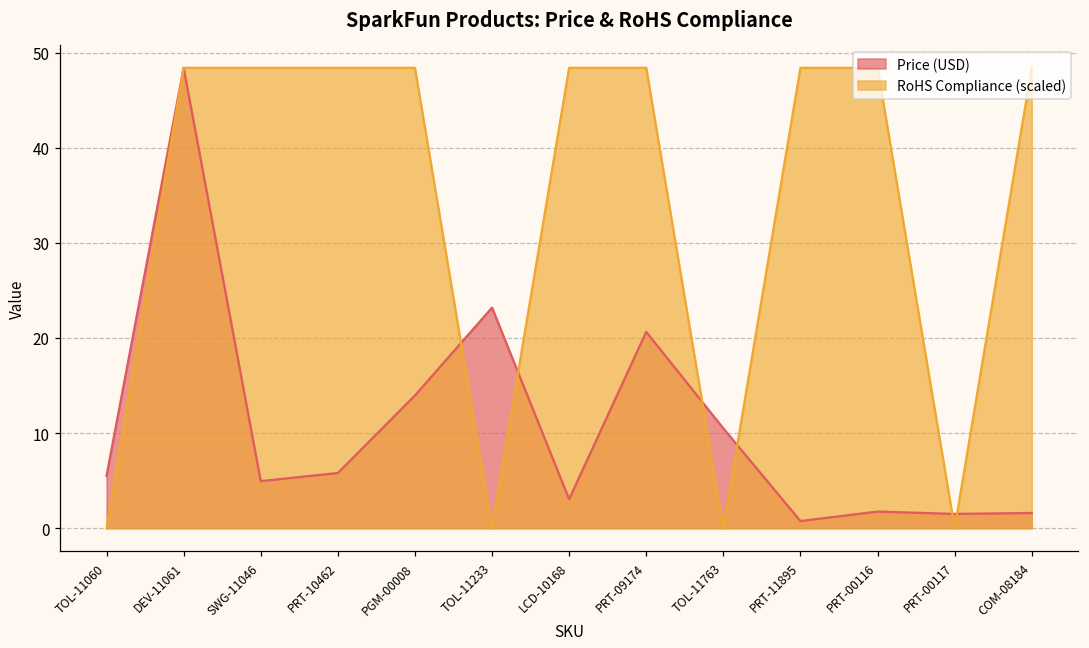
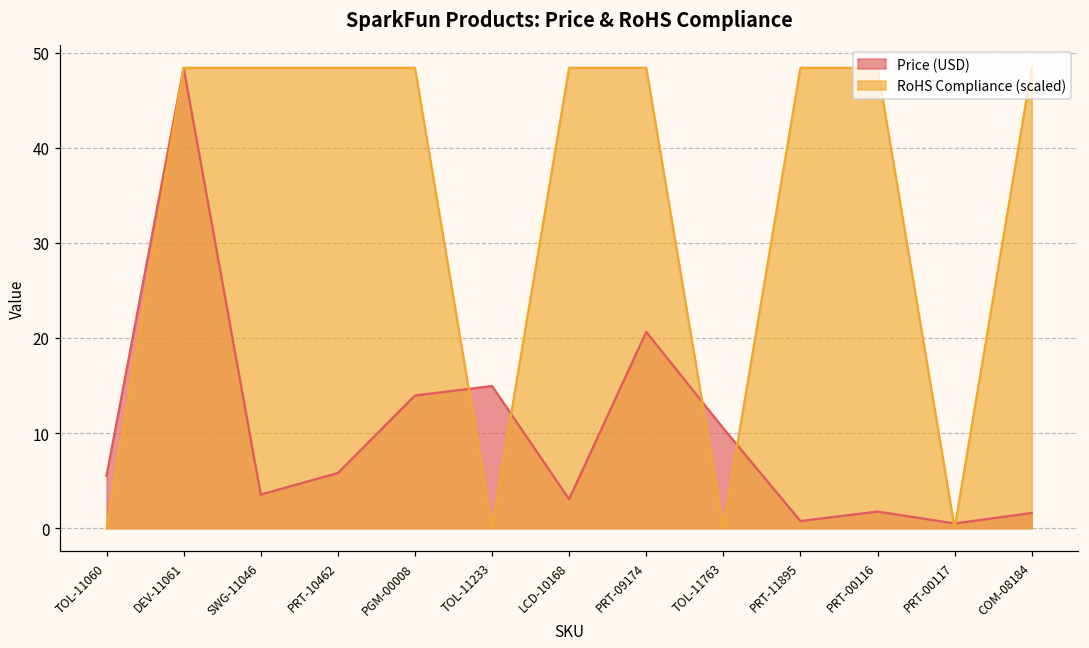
Price (USD), SWG-11046: 5 -> 4
Price (USD), TOL-11233: 23 -> 15
Price (USD), PRT-00117: 2 -> 1
